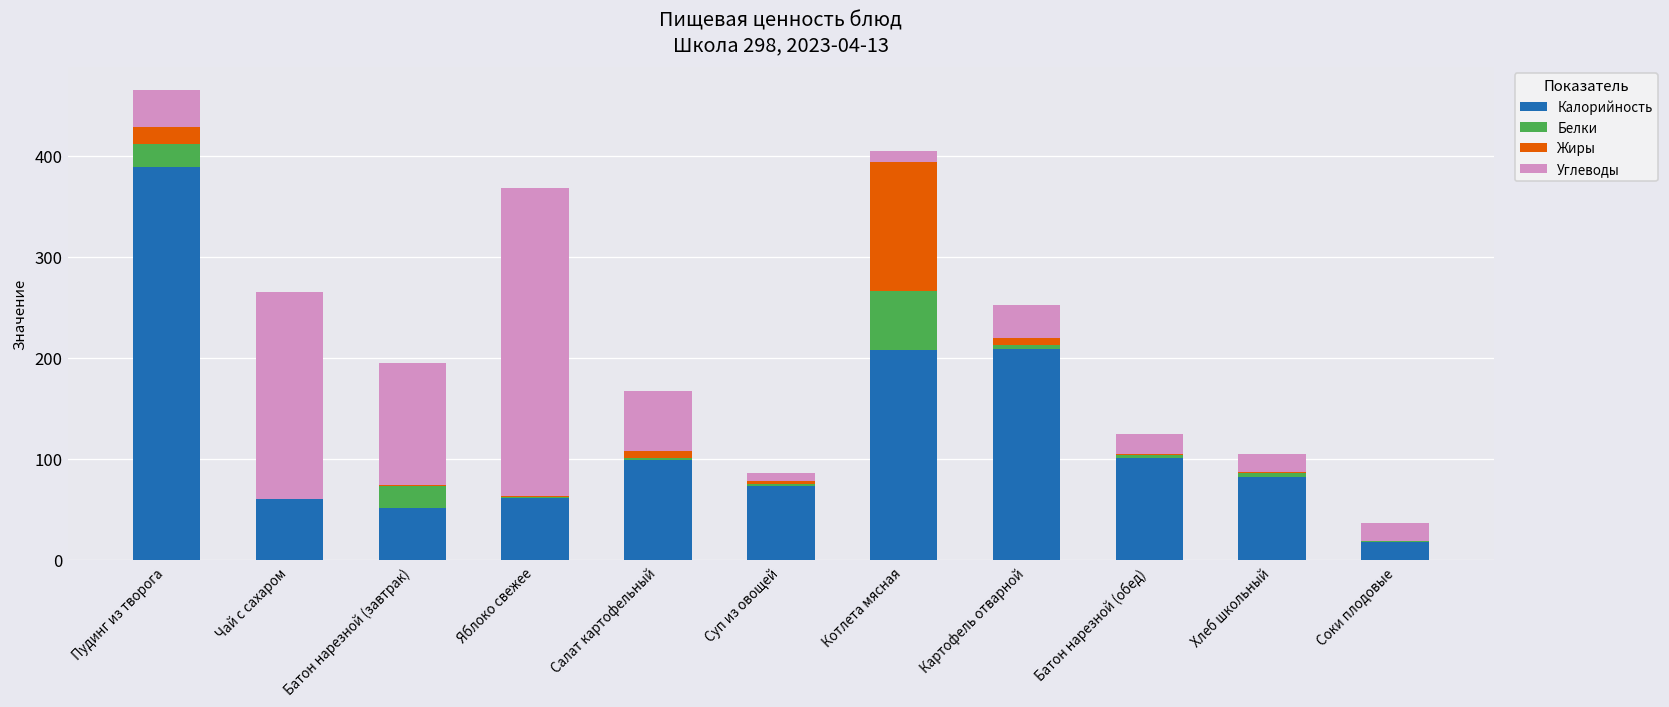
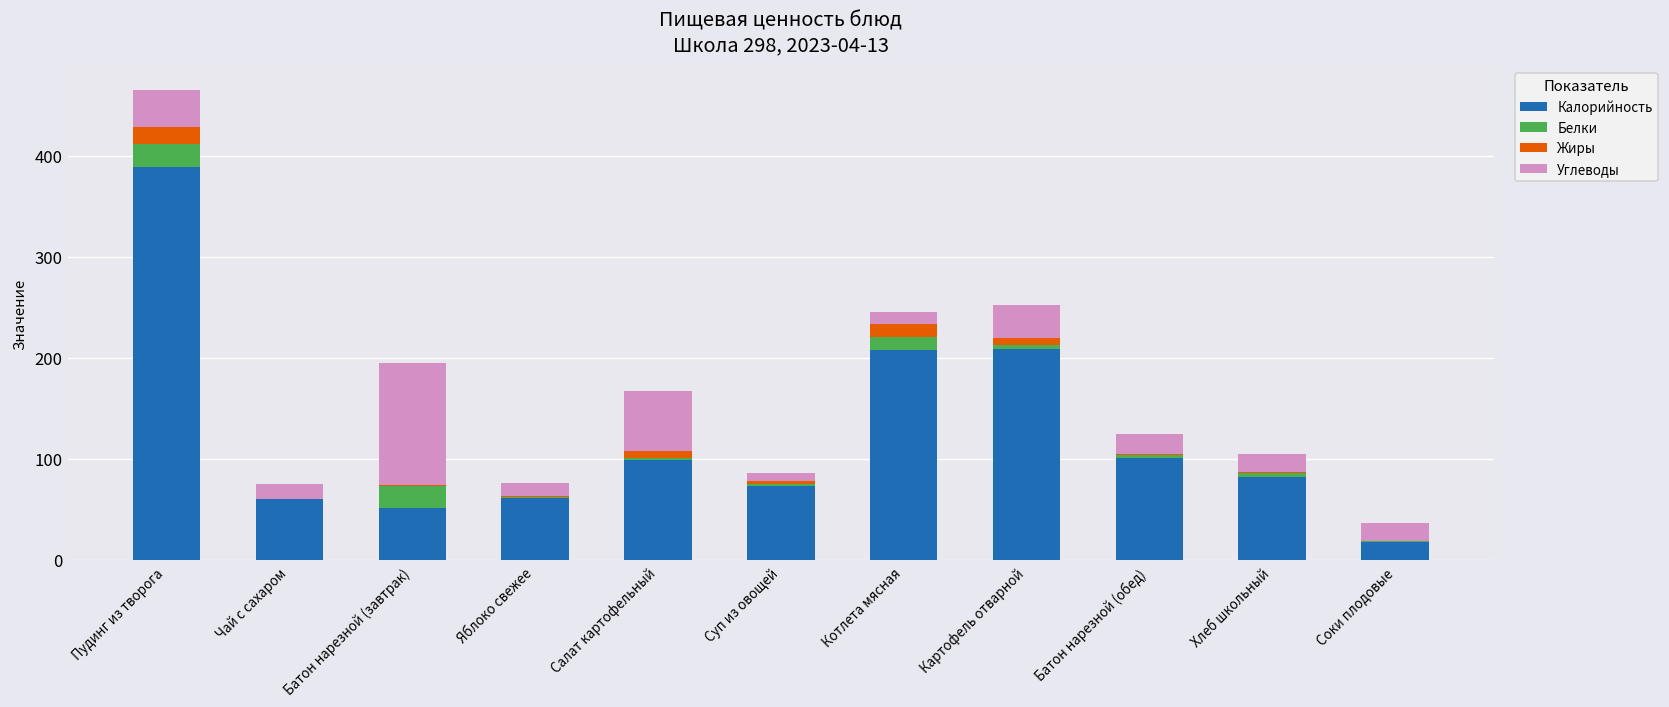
Углеводы, Чай с сахаром: 210 -> 20
Углеводы, Яблоко свежее: 310 -> 10
Белки, Котлета мясная: 60 -> 10
Жиры, Котлета мясная: 130 -> 10
